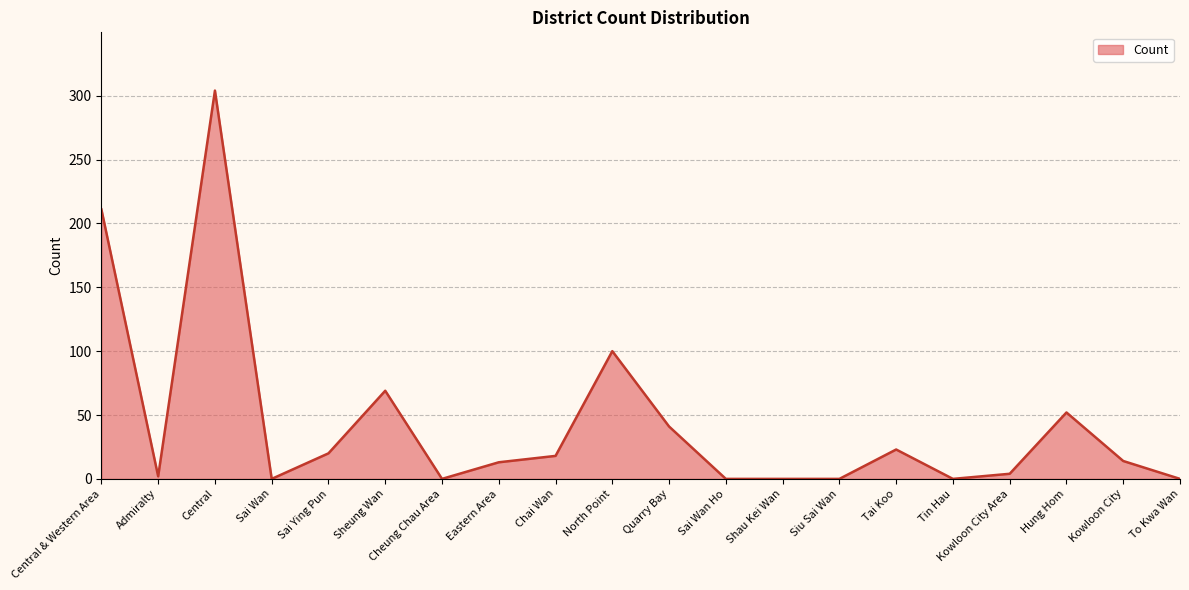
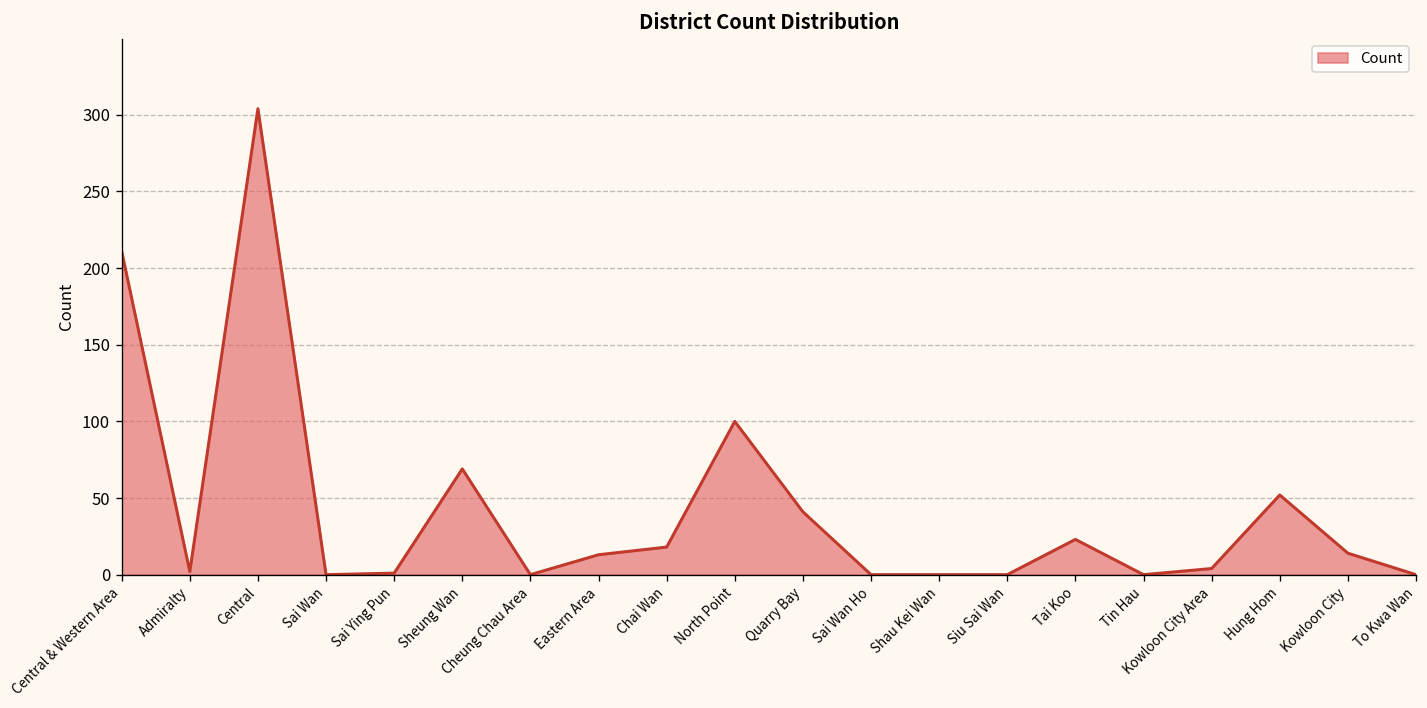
Sai Ying Pun: 20 -> 1
